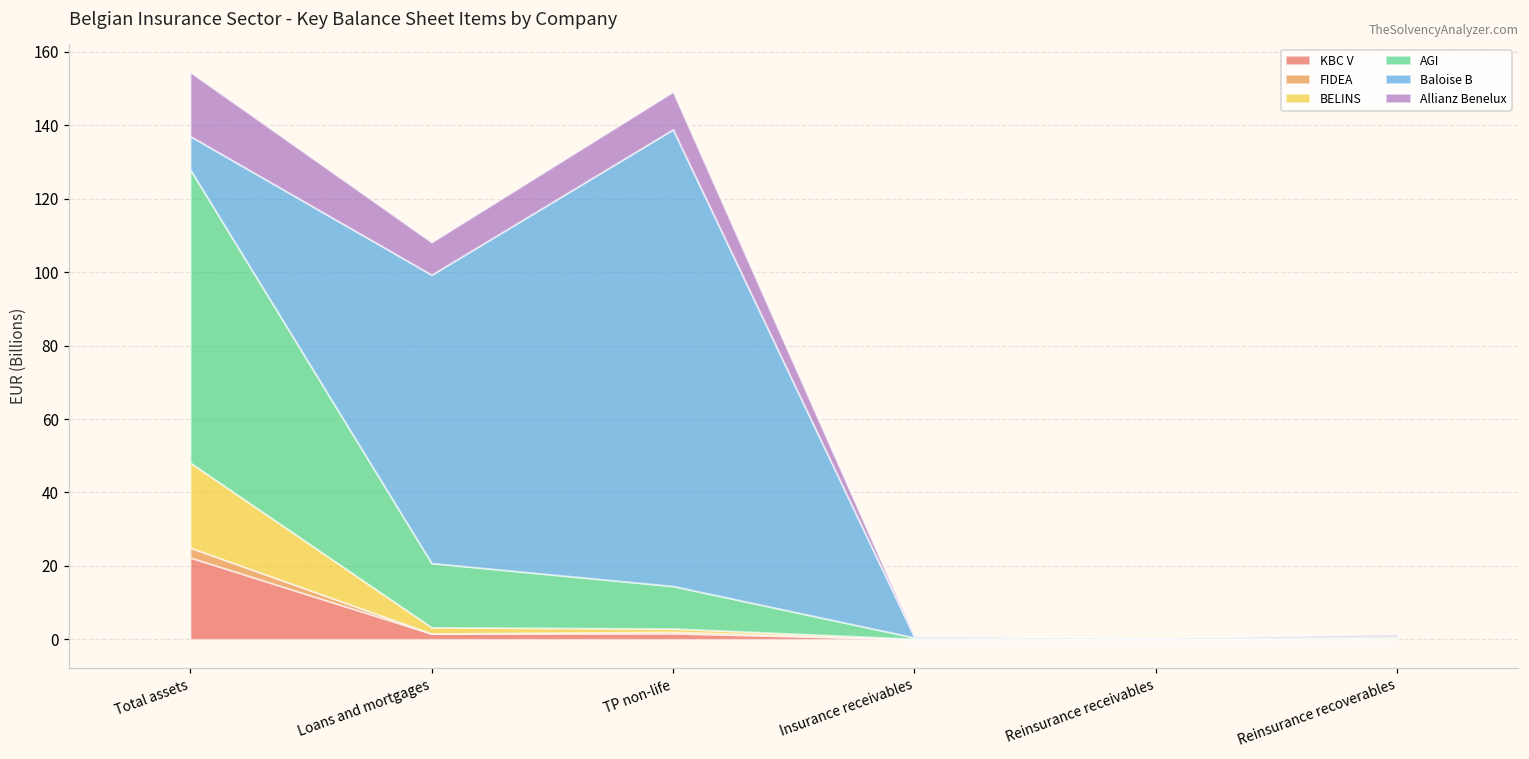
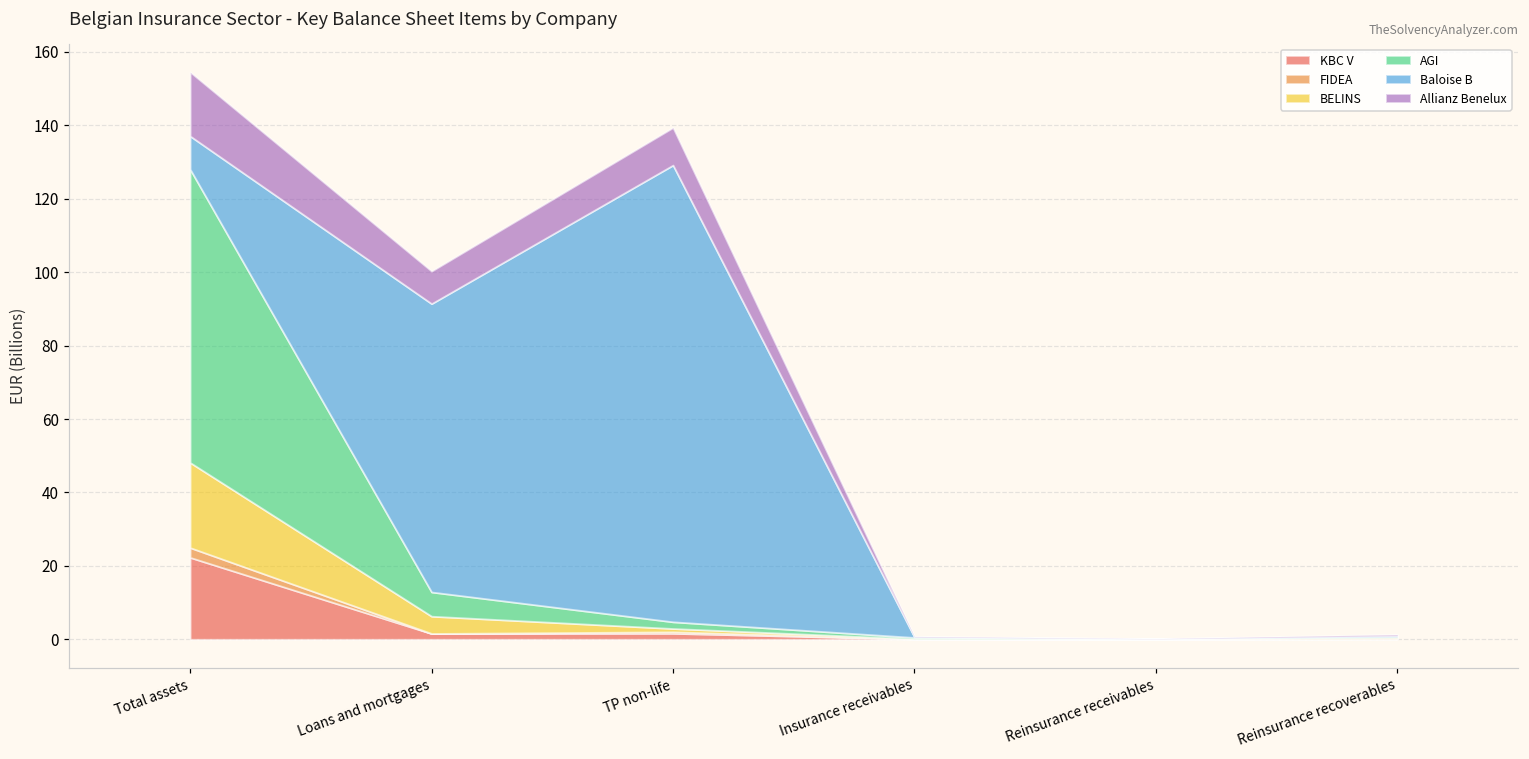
BELINS, Loans and mortgages: 2 -> 5
AGI, Loans and mortgages: 17 -> 7
AGI, TP non-life: 12 -> 2
